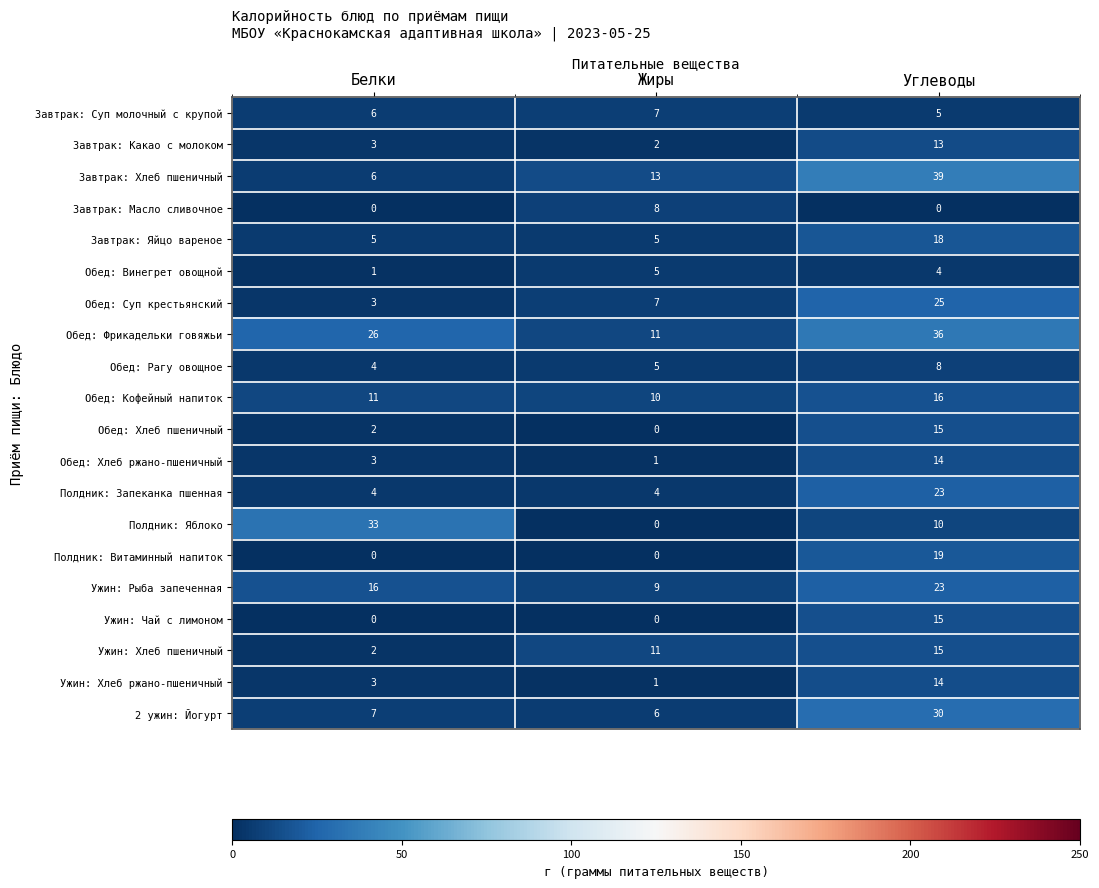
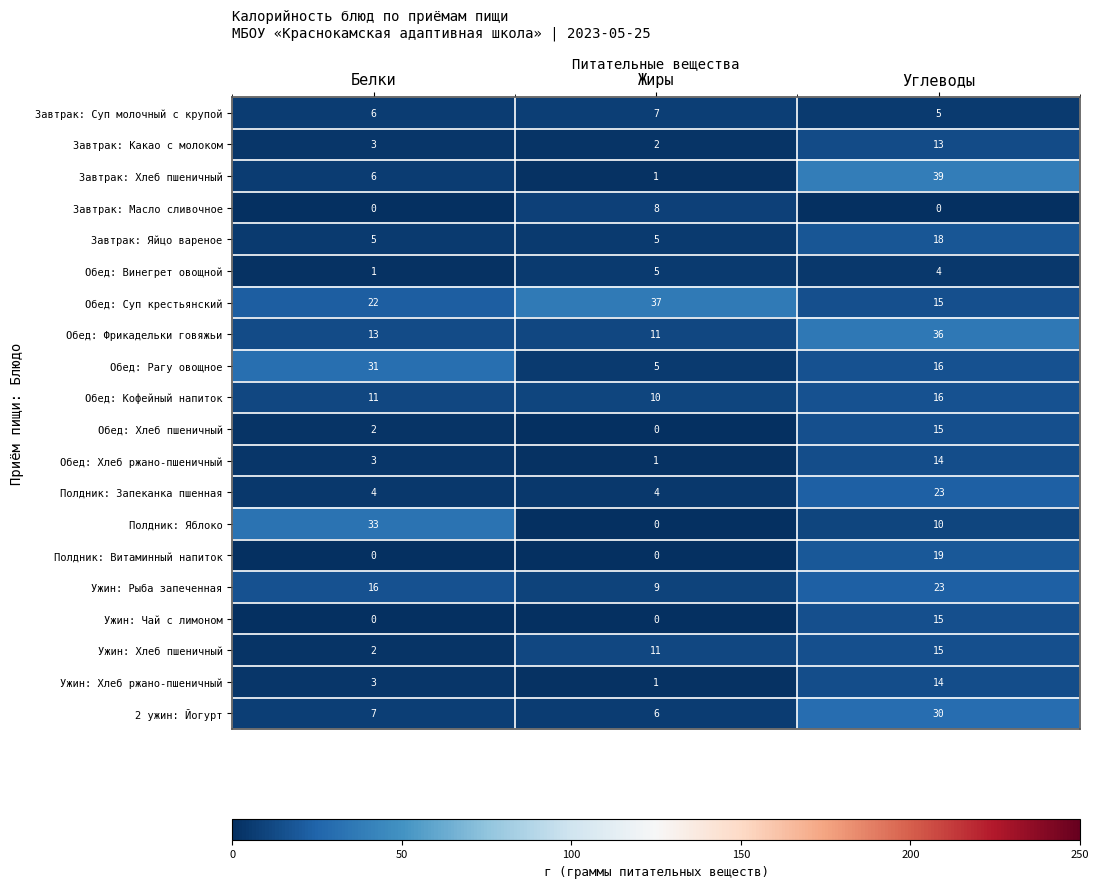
Завтрак: Хлеб пшеничный, Жиры: 13 -> 1
Обед: Суп крестьянский, Белки: 3 -> 22
Обед: Суп крестьянский, Жиры: 7 -> 37
Обед: Суп крестьянский, Углеводы: 25 -> 15
Обед: Фрикадельки говяжьи, Белки: 26 -> 13
Обед: Рагу овощное, Белки: 4 -> 31
Обед: Рагу овощное, Углеводы: 8 -> 16
